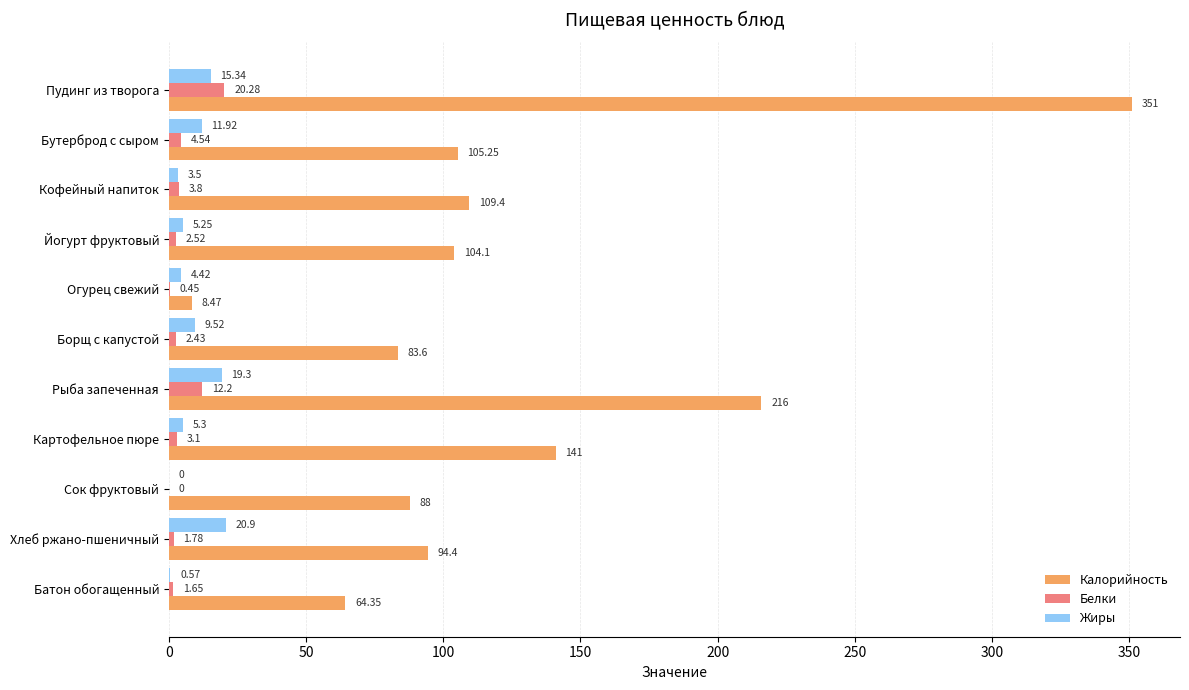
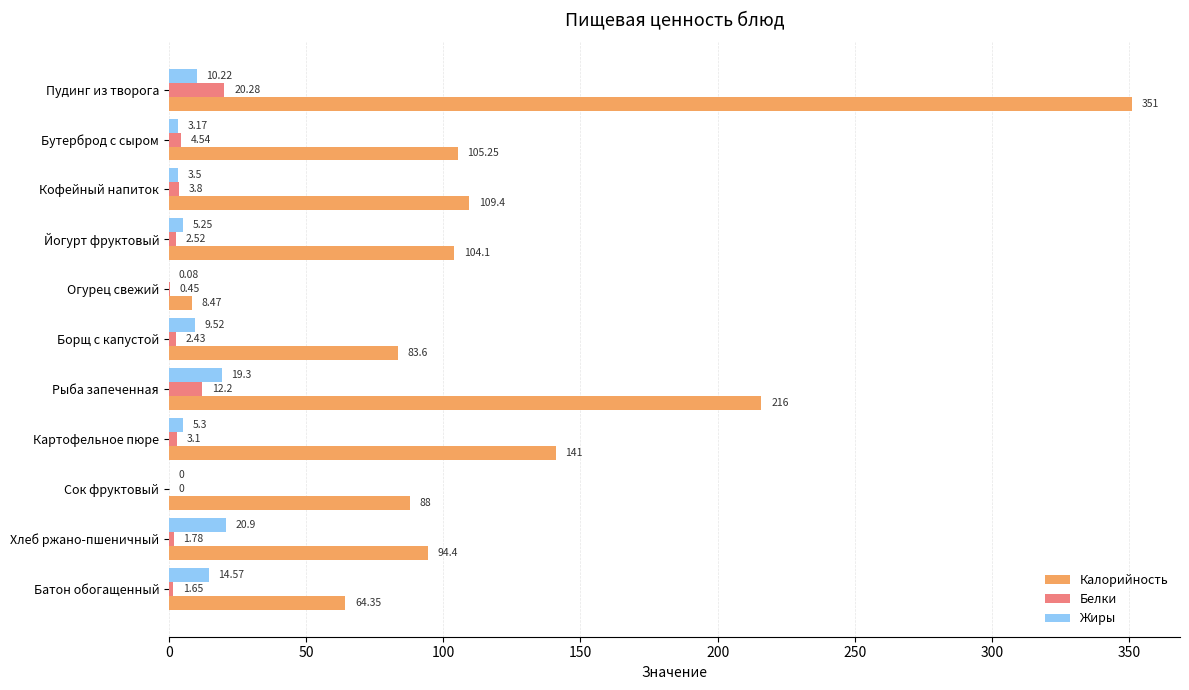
Жиры, Пудинг из творога: 15.34 -> 10.22
Жиры, Бутерброд с сыром: 11.92 -> 3.17
Жиры, Огурец свежий: 4.42 -> 0.08
Жиры, Батон обогащенный: 0.57 -> 14.57
